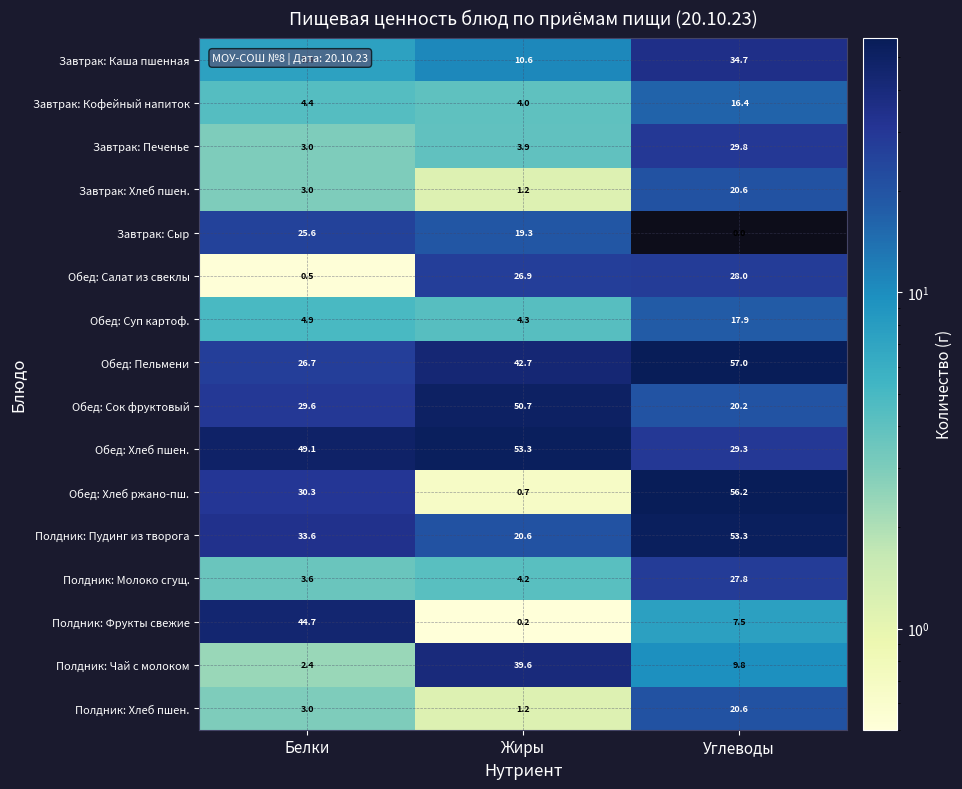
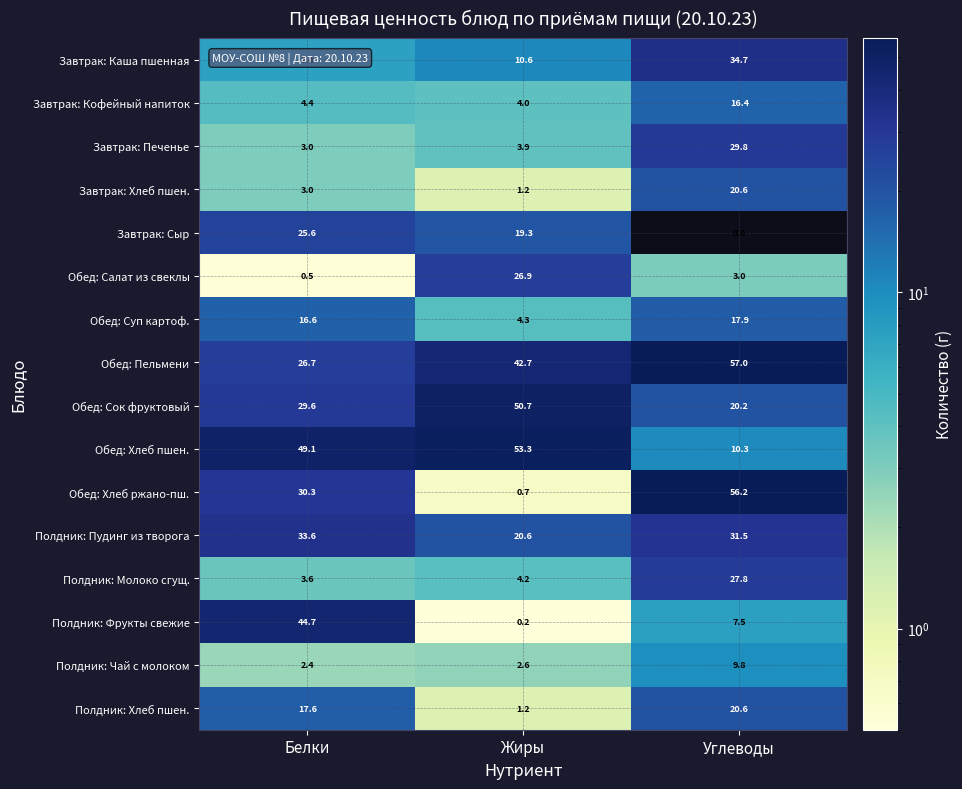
Обед: Салат из свеклы, Углеводы: 28.0 -> 3.0
Обед: Суп картоф., Белки: 4.9 -> 16.6
Обед: Хлеб пшен., Углеводы: 29.3 -> 10.3
Полдник: Пудинг из творога, Углеводы: 53.3 -> 31.5
Полдник: Чай с молоком, Жиры: 39.6 -> 2.6
Полдник: Хлеб пшен., Белки: 3.0 -> 17.6
